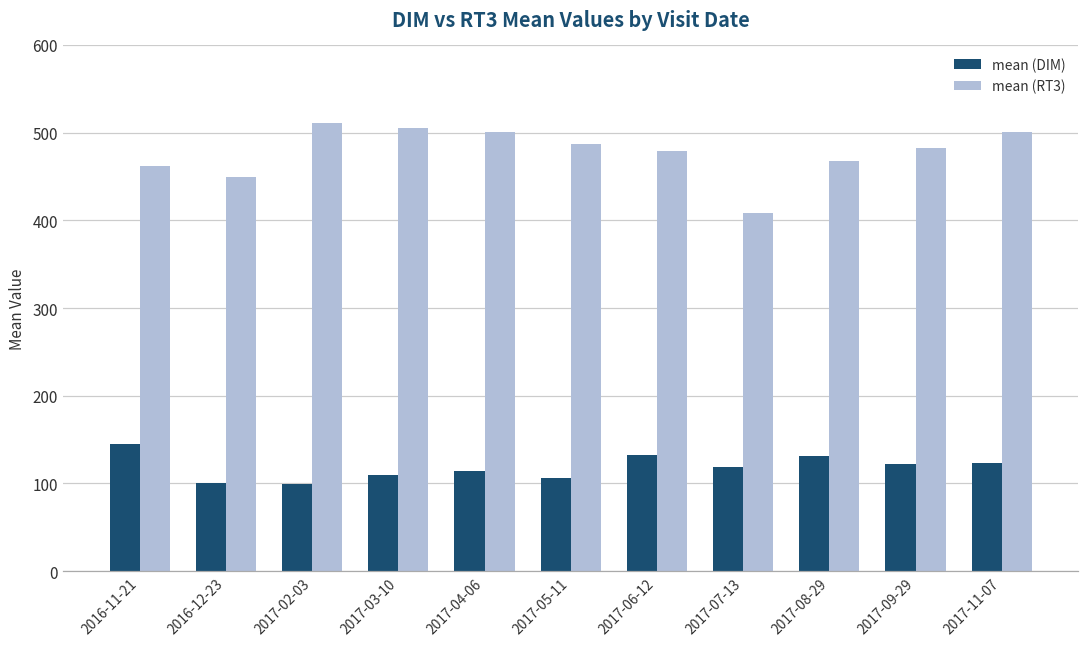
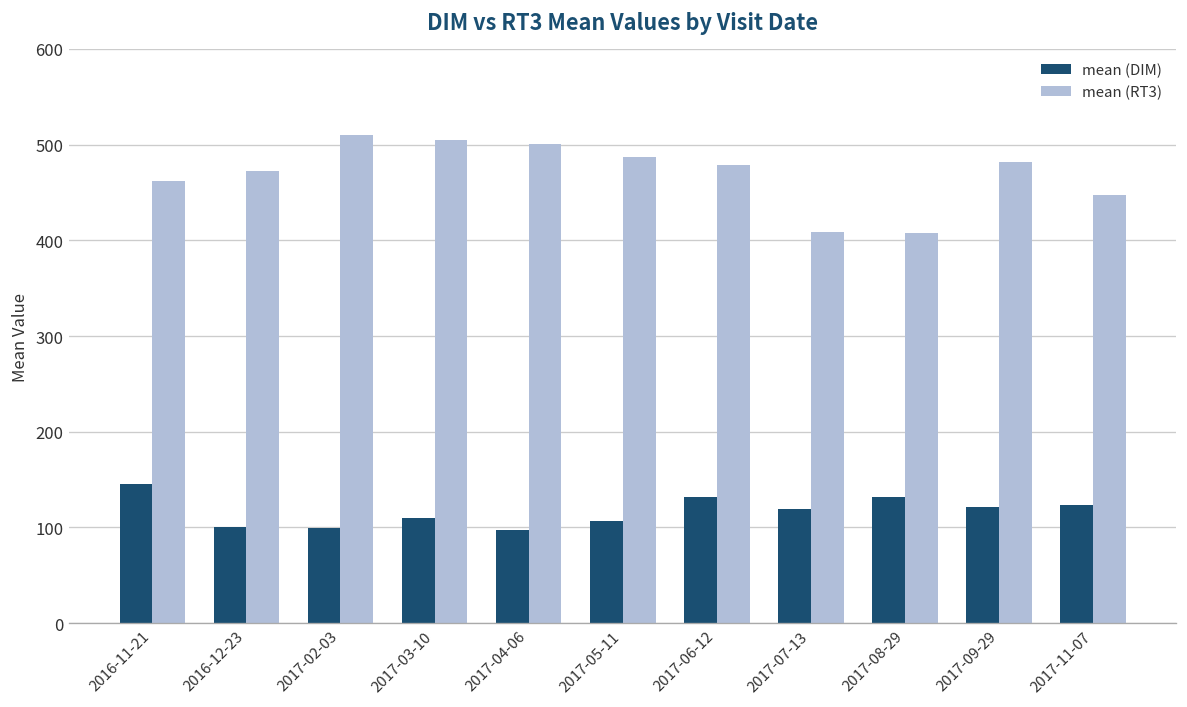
mean (RT3), 2016-12-23: 450 -> 470
mean (DIM), 2017-04-06: 110 -> 100
mean (RT3), 2017-08-29: 470 -> 410
mean (RT3), 2017-11-07: 500 -> 450
